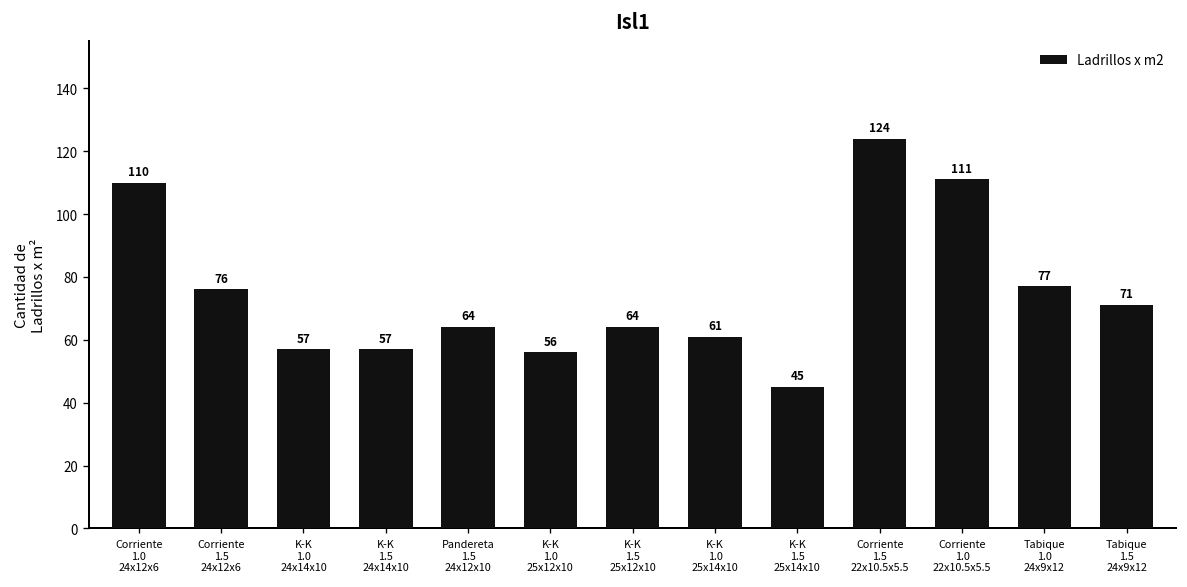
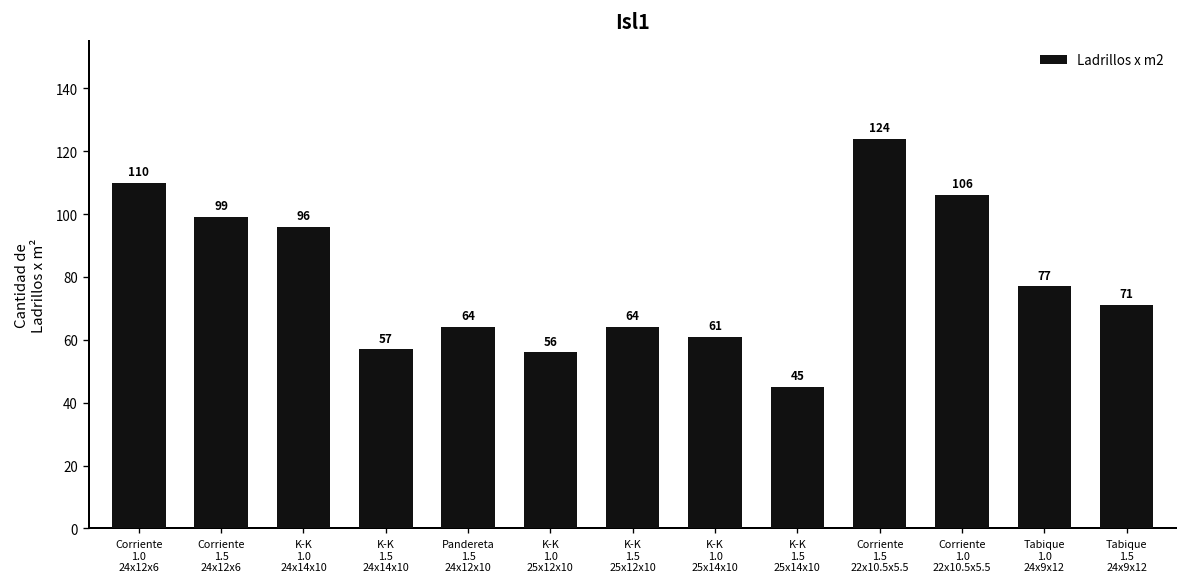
Corriente 1.5 24x12x6: 76 -> 99
K-K 1.0 24x14x10: 57 -> 96
Corriente 1.0 22x10.5x5.5: 111 -> 106
